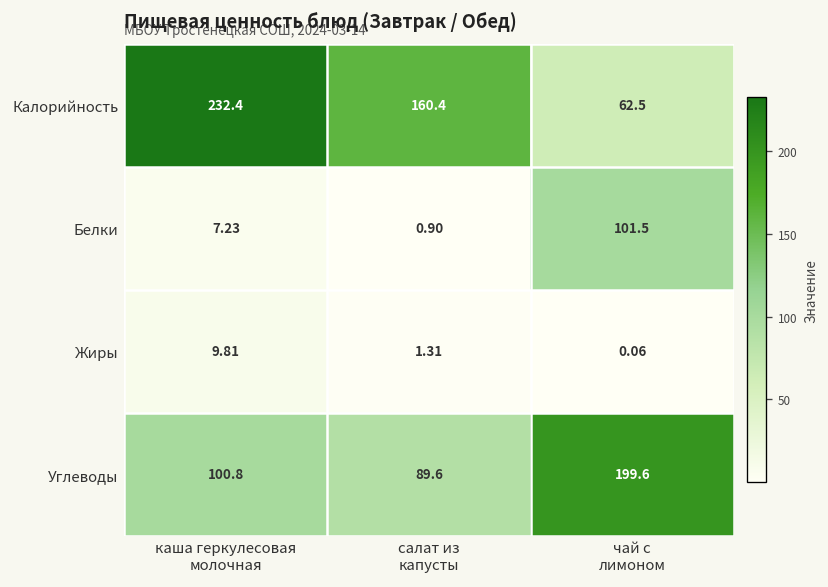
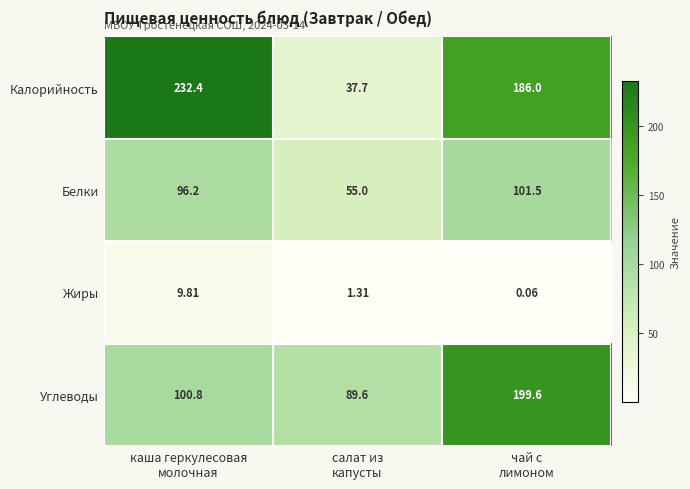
Калорийность, салат из капусты: 160.4 -> 37.7
Калорийность, чай с лимоном: 62.5 -> 186.0
Белки, каша геркулесовая молочная: 7.23 -> 96.2
Белки, салат из капусты: 0.90 -> 55.0
